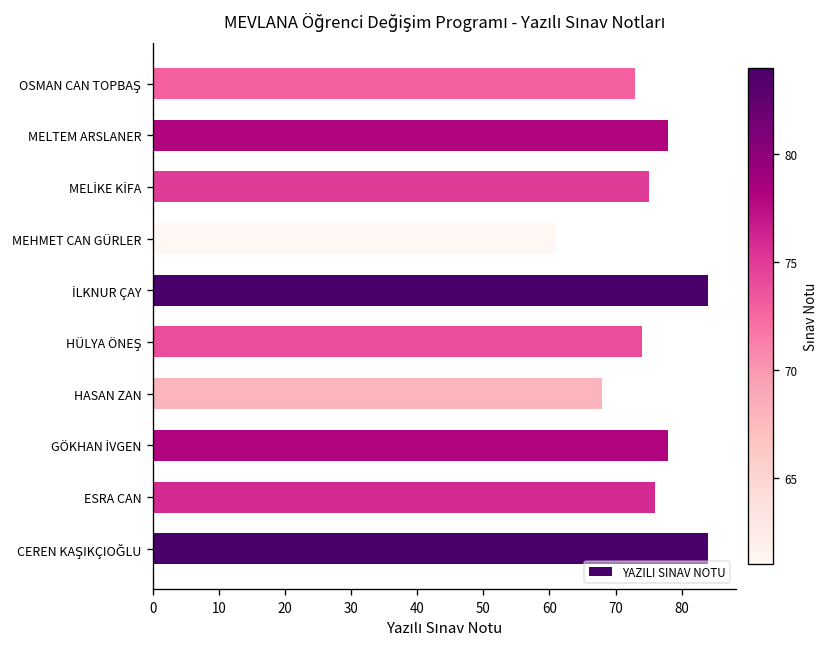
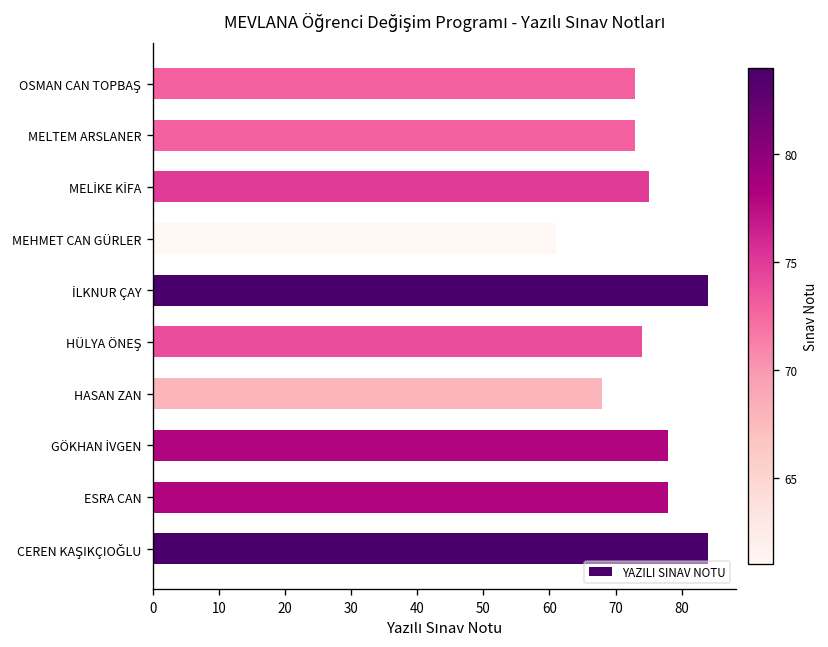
MELTEM ARSLANER: 78 -> 73
ESRA CAN: 76 -> 78
